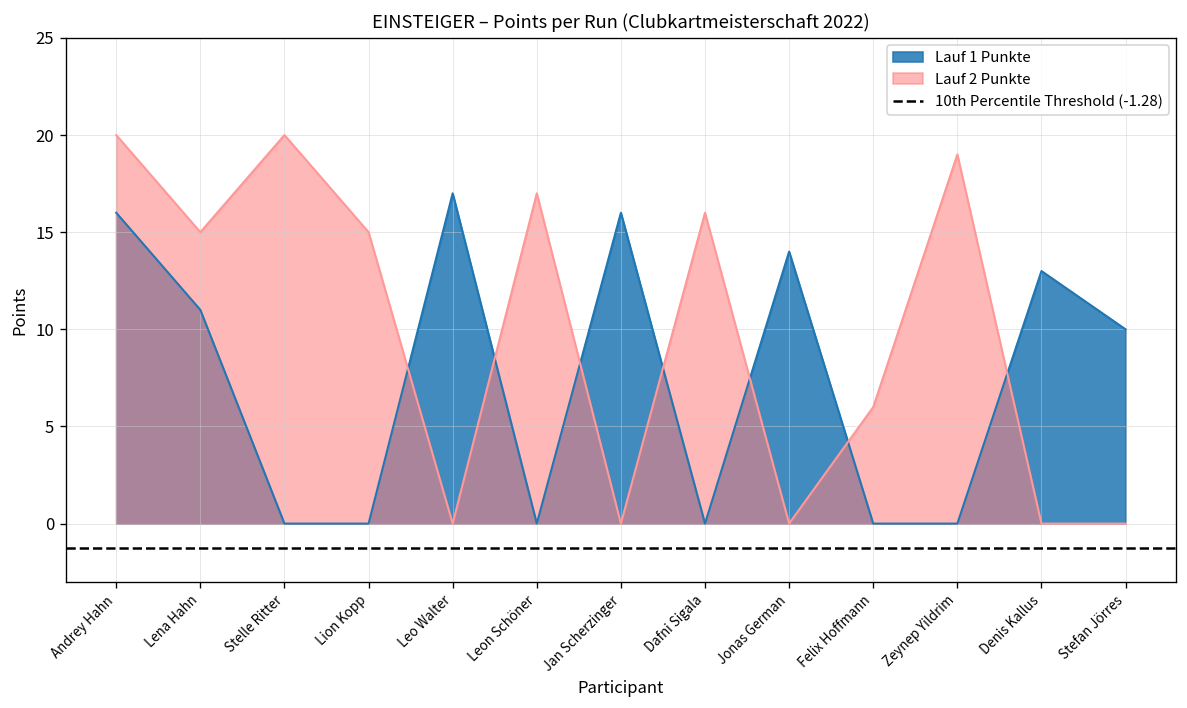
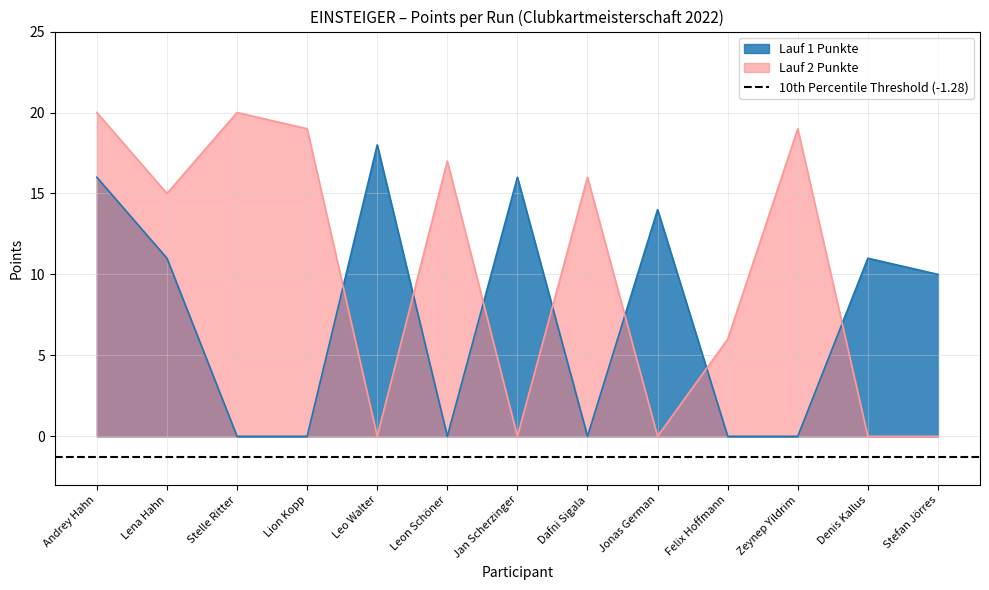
Lauf 2 Punkte, Lion Kopp: 15 -> 19
Lauf 1 Punkte, Leo Walter: 17 -> 18
Lauf 1 Punkte, Denis Kallus: 13 -> 11
